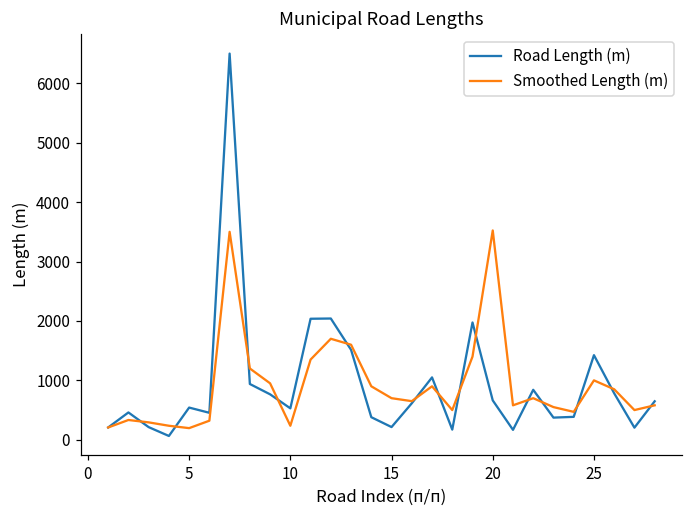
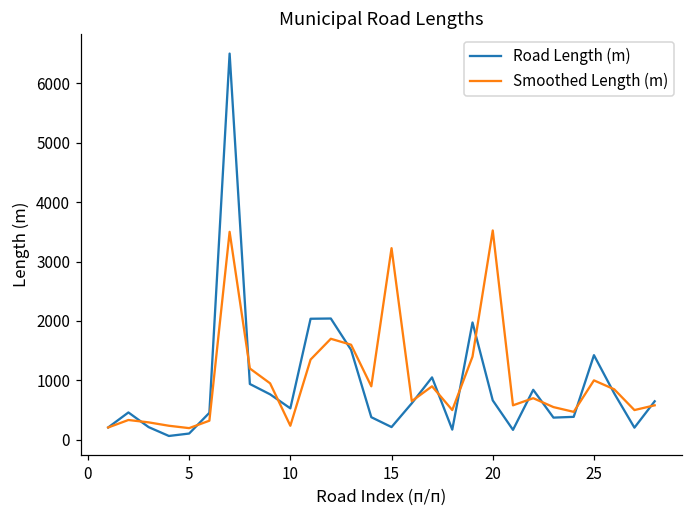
Road Length (m), 5: 500 -> 100
Smoothed Length (m), 15: 700 -> 3200
